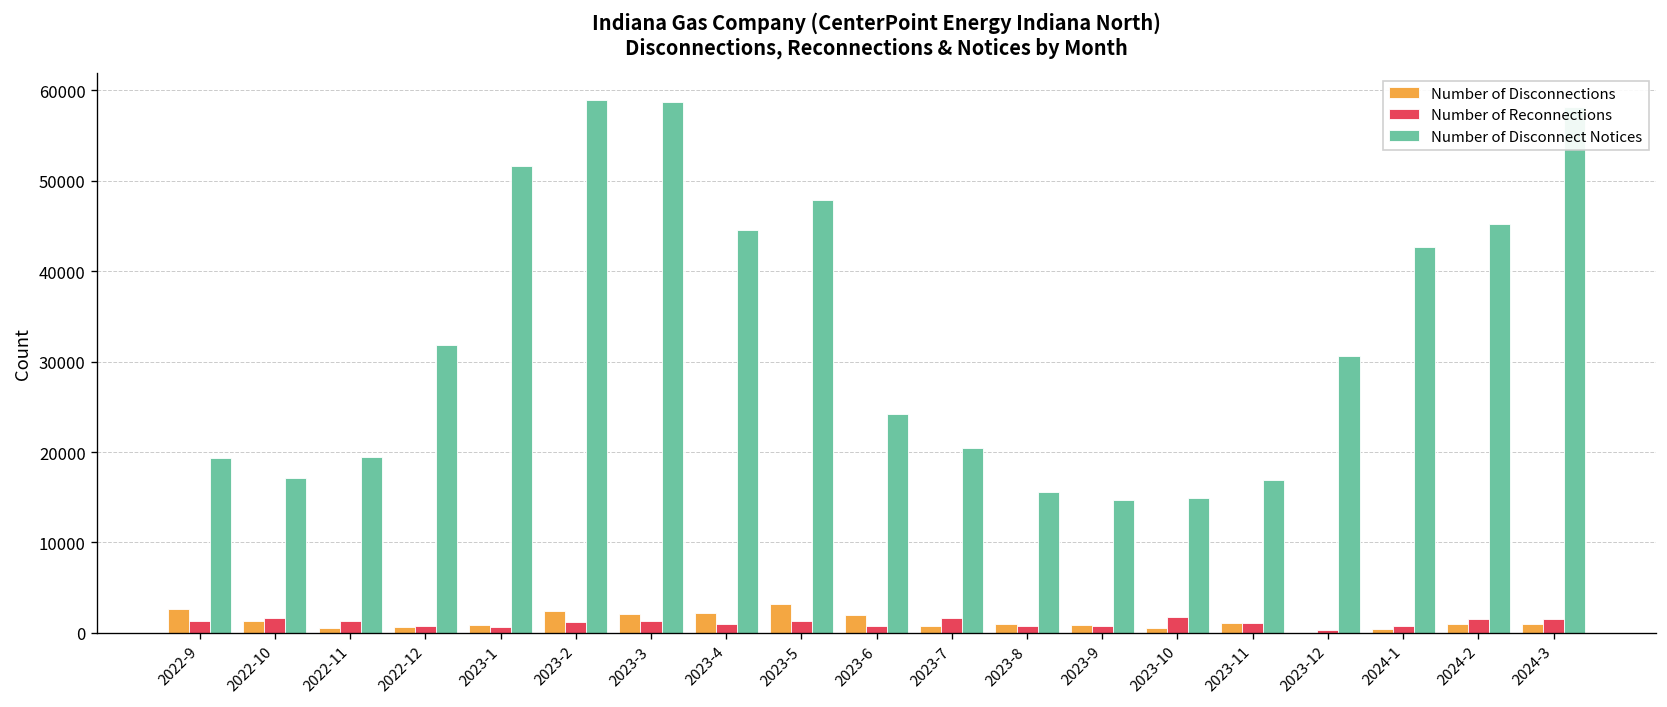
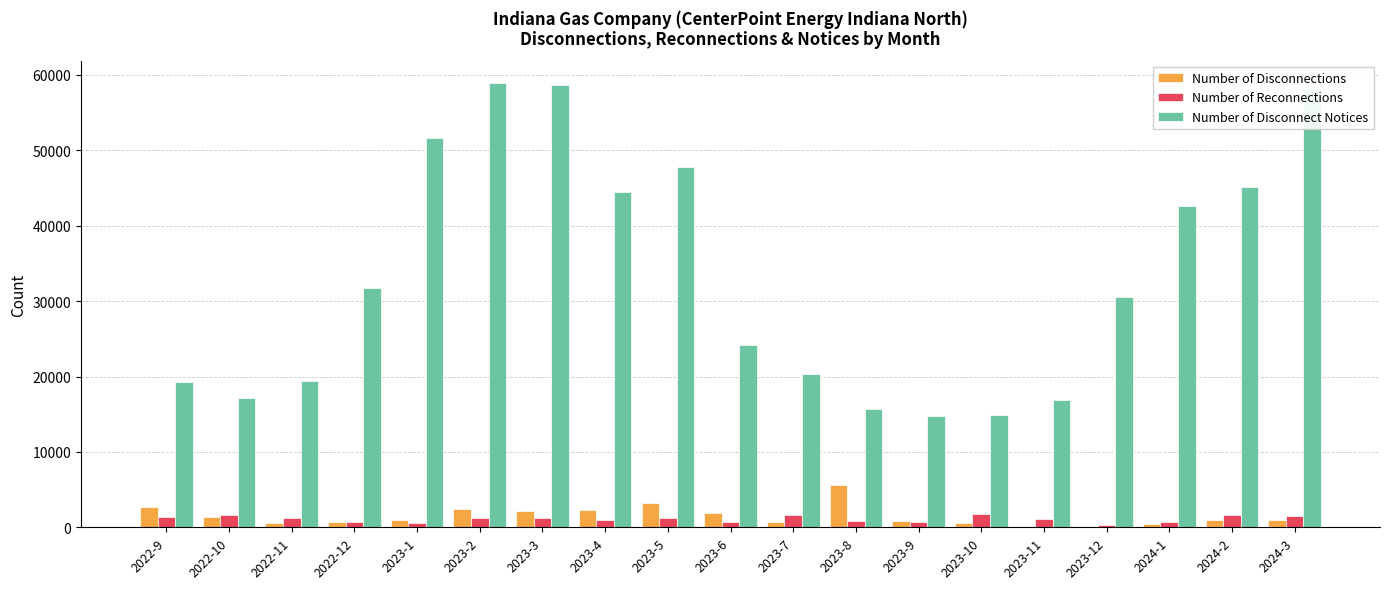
Number of Disconnections, 2023-8: 1000 -> 6000
Number of Disconnections, 2023-11: 1000 -> 0
